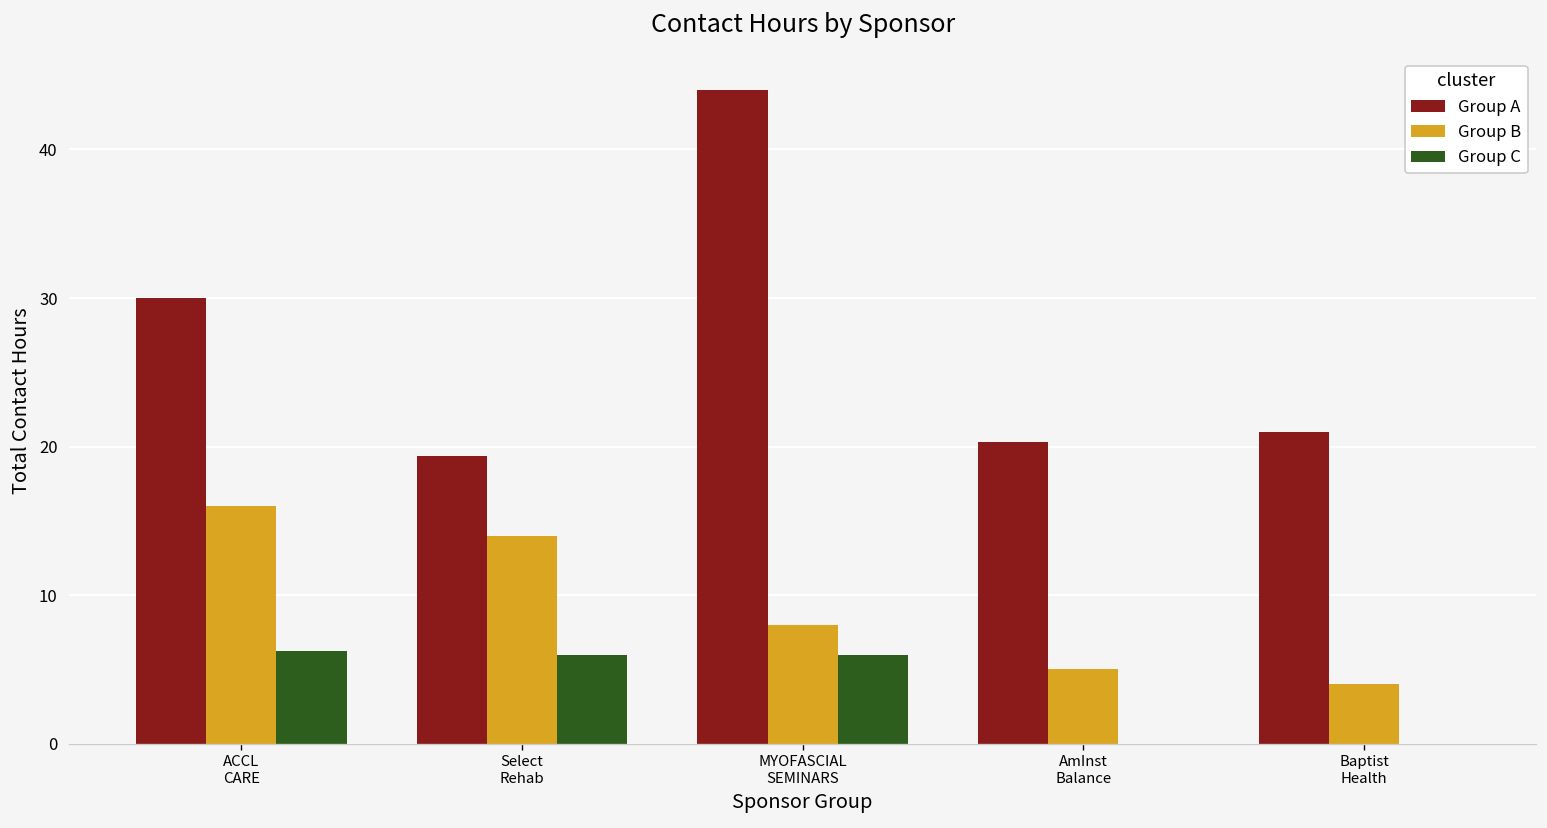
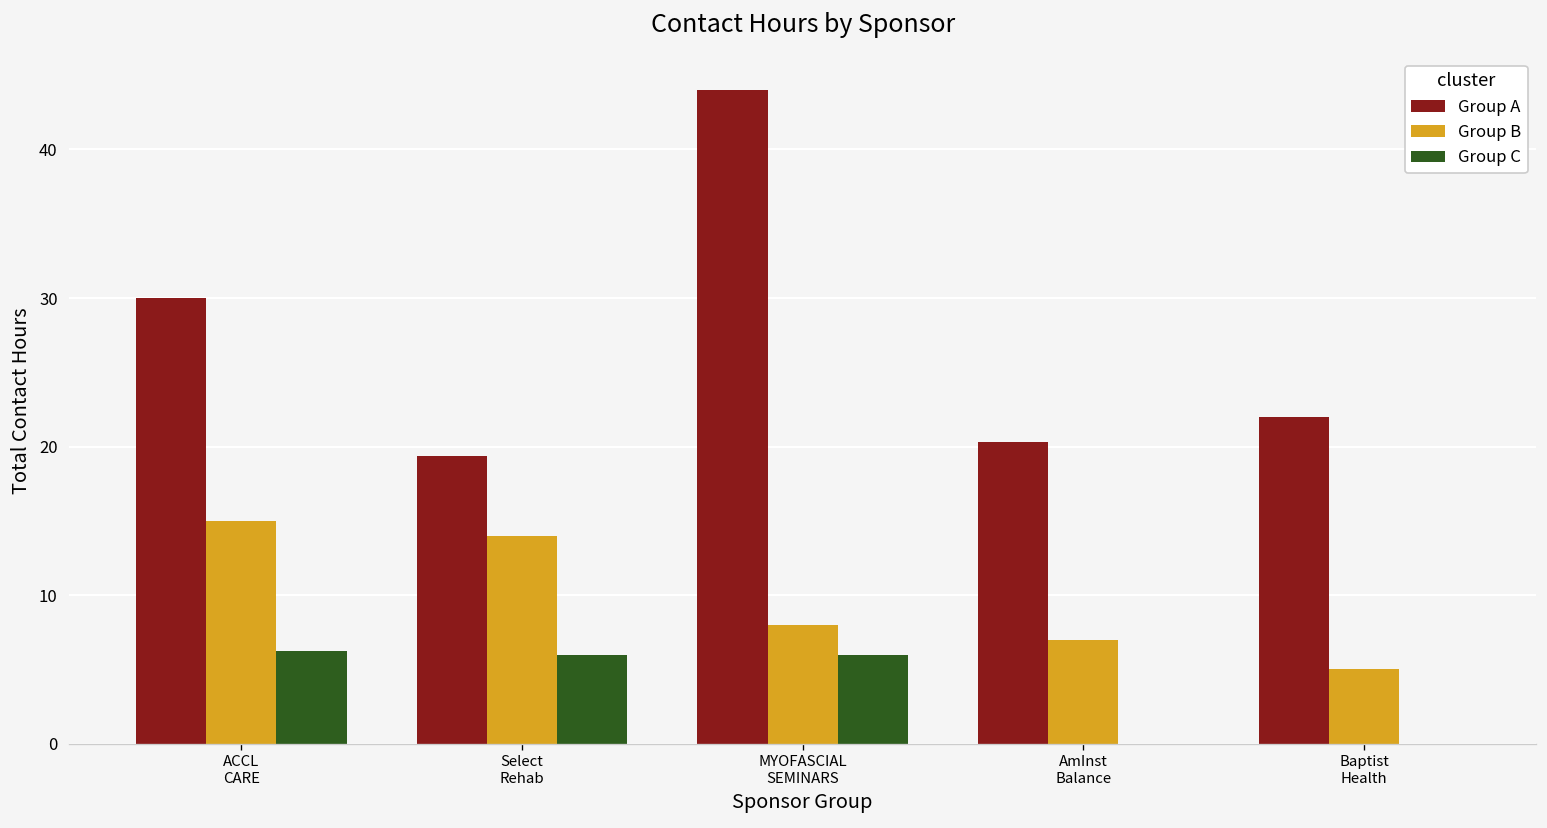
Group B, ACCL CARE: 16 -> 15
Group B, AmInst Balance: 5 -> 7
Group A, Baptist Health: 21 -> 22
Group B, Baptist Health: 4 -> 5
